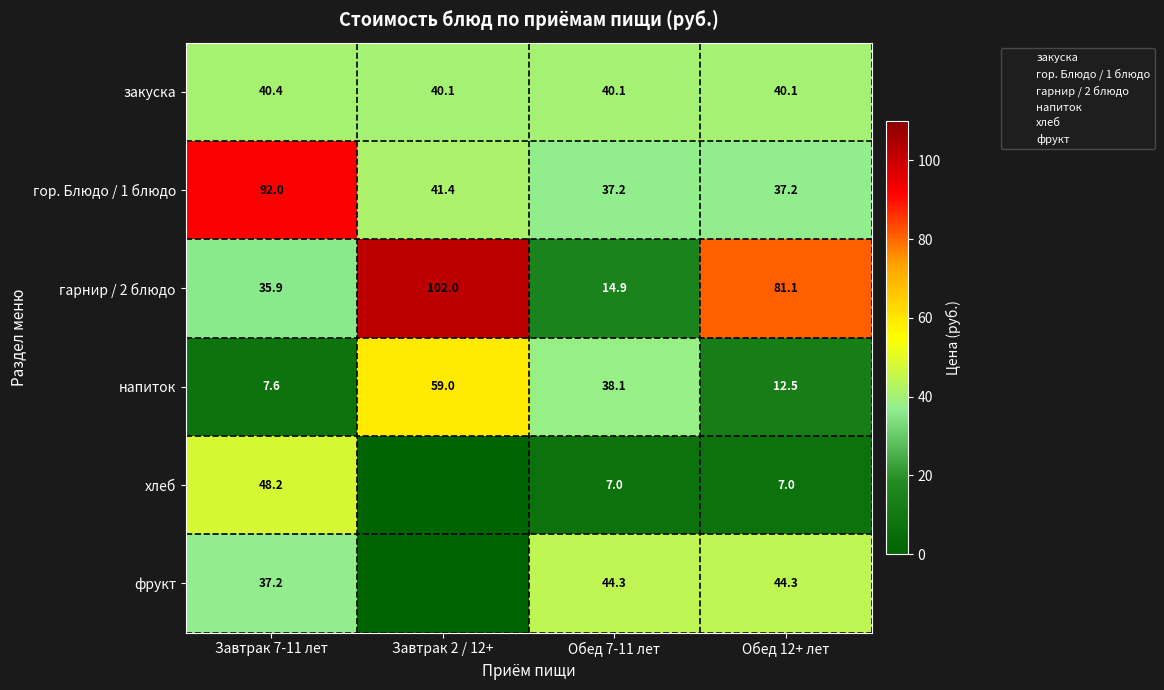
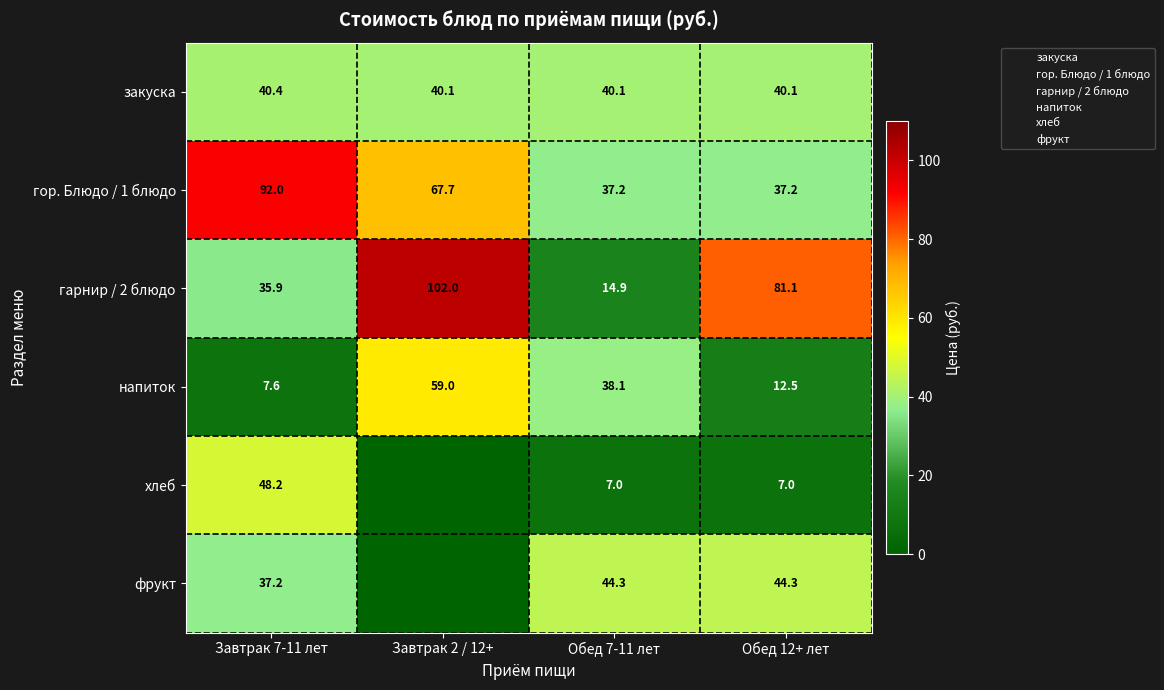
гор. Блюдо / 1 блюдо, Завтрак 2 / 12+: 41.4 -> 67.7
